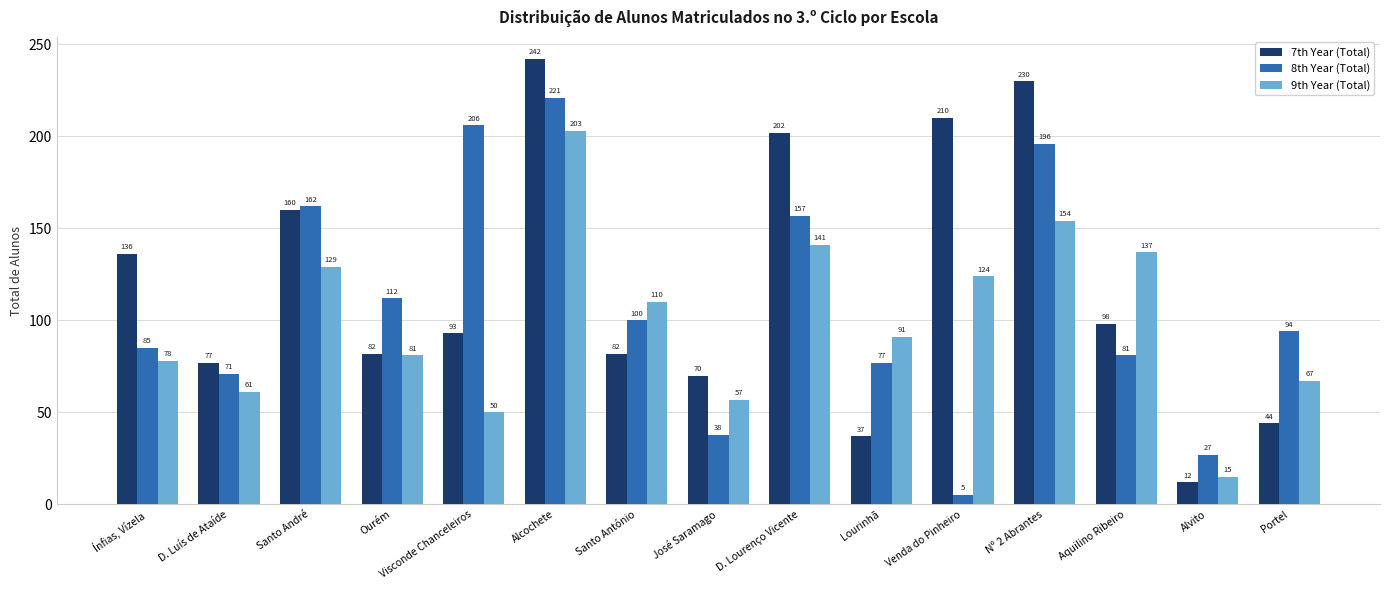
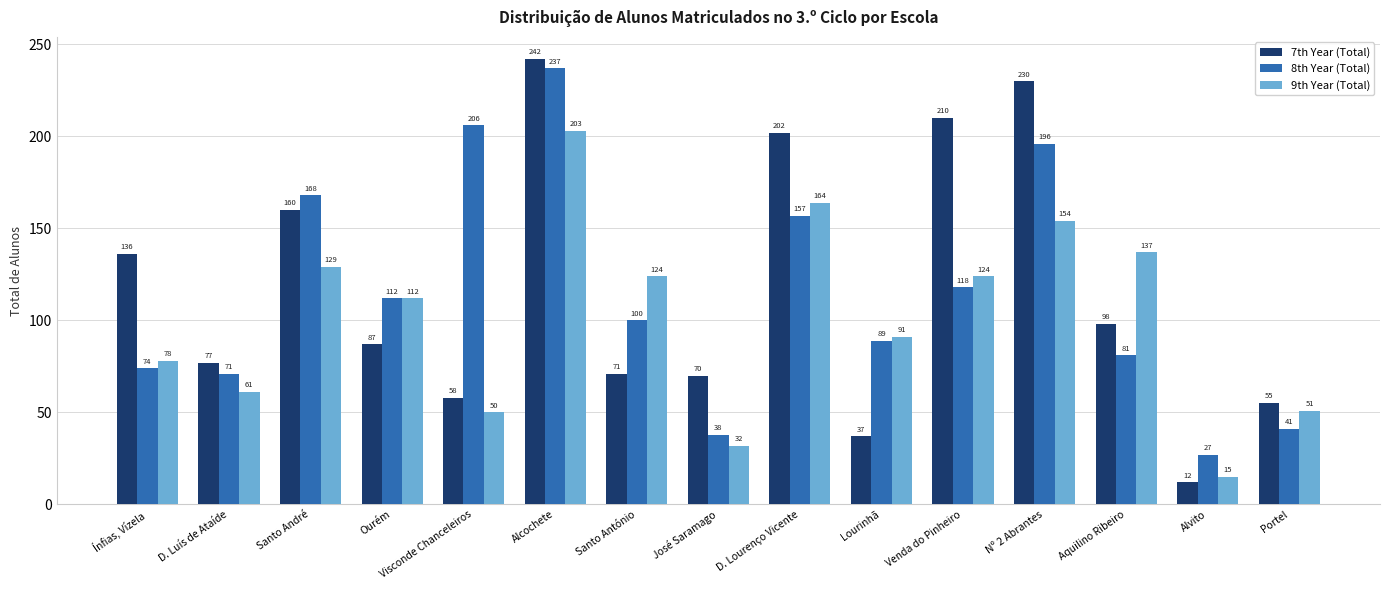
8th Year (Total), Ínfias, Vízela: 85 -> 74
8th Year (Total), Santo André: 162 -> 168
7th Year (Total), Ourém: 82 -> 87
9th Year (Total), Ourém: 81 -> 112
7th Year (Total), Visconde Chanceleiros: 93 -> 58
8th Year (Total), Alcochete: 221 -> 237
7th Year (Total), Santo António: 82 -> 71
9th Year (Total), Santo António: 110 -> 124
9th Year (Total), José Saramago: 57 -> 32
9th Year (Total), D. Lourenço Vicente: 141 -> 164
8th Year (Total), Lourinhã: 77 -> 89
8th Year (Total), Venda do Pinheiro: 5 -> 118
7th Year (Total), Portel: 44 -> 55
8th Year (Total), Portel: 94 -> 41
9th Year (Total), Portel: 67 -> 51
